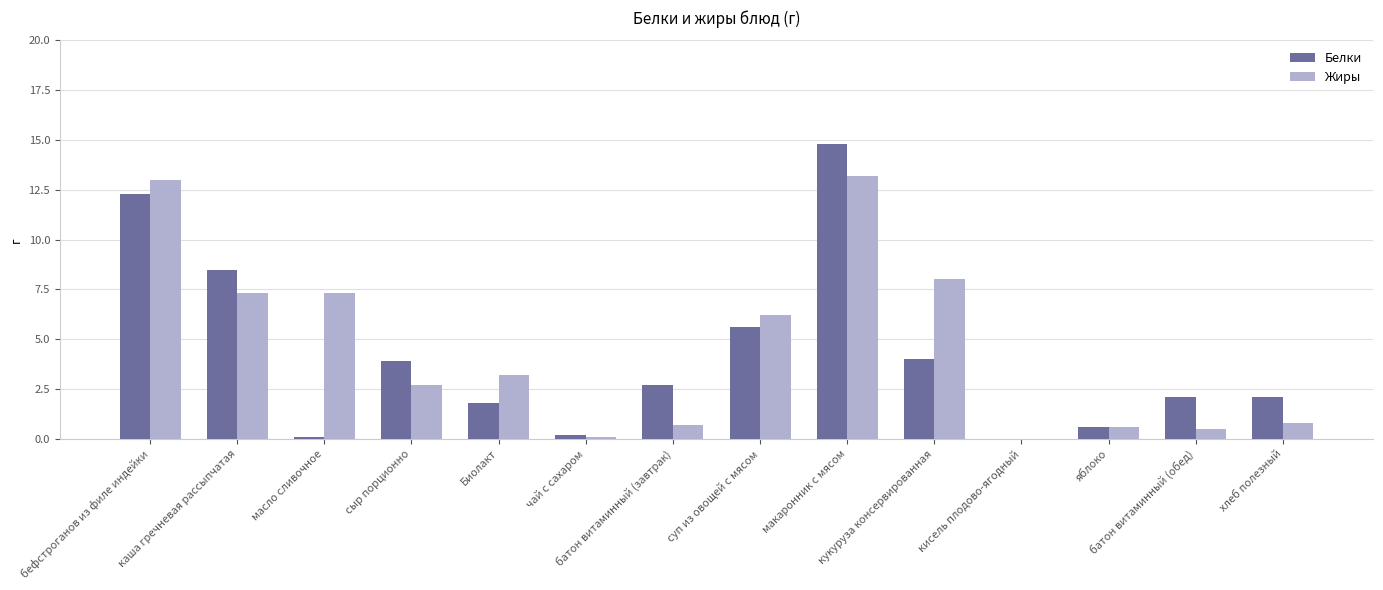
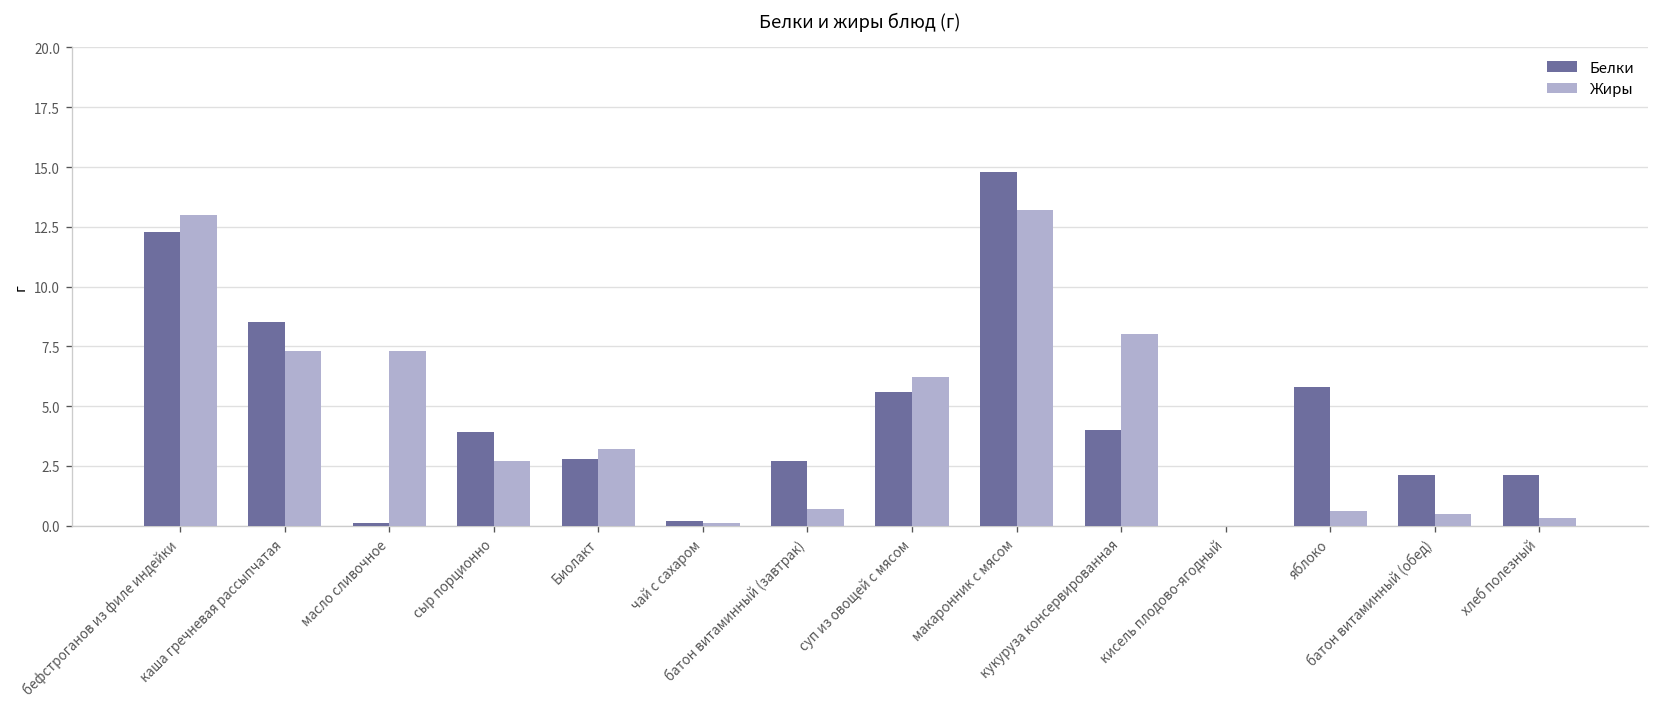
Белки, Биолакт: 1.8 -> 2.8
Белки, яблоко: 0.6 -> 5.8
Жиры, хлеб полезный: 0.8 -> 0.3
